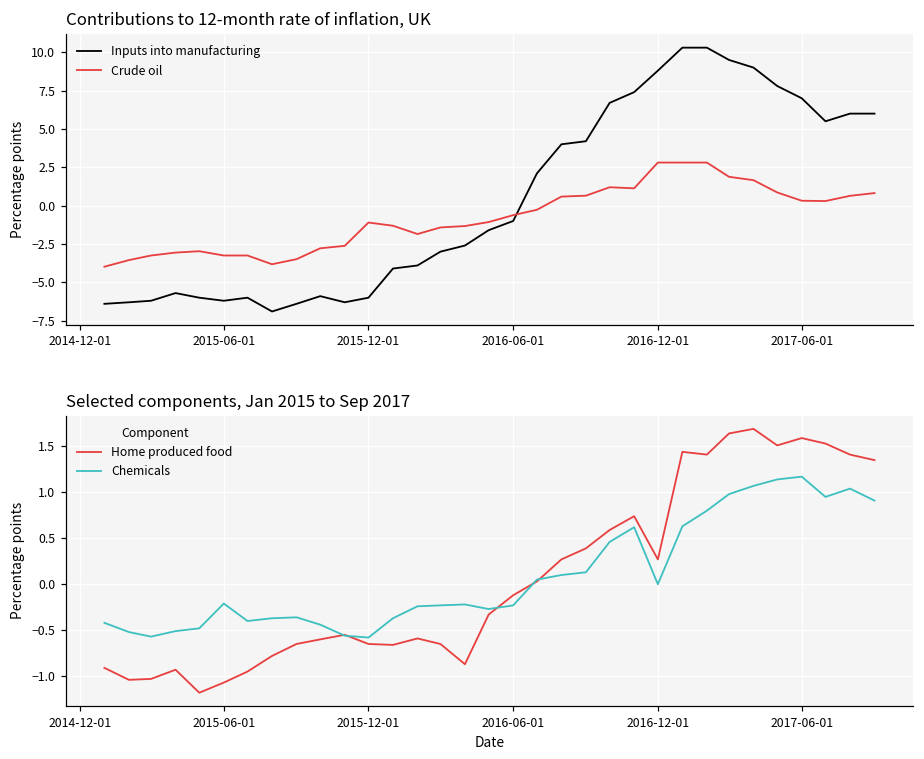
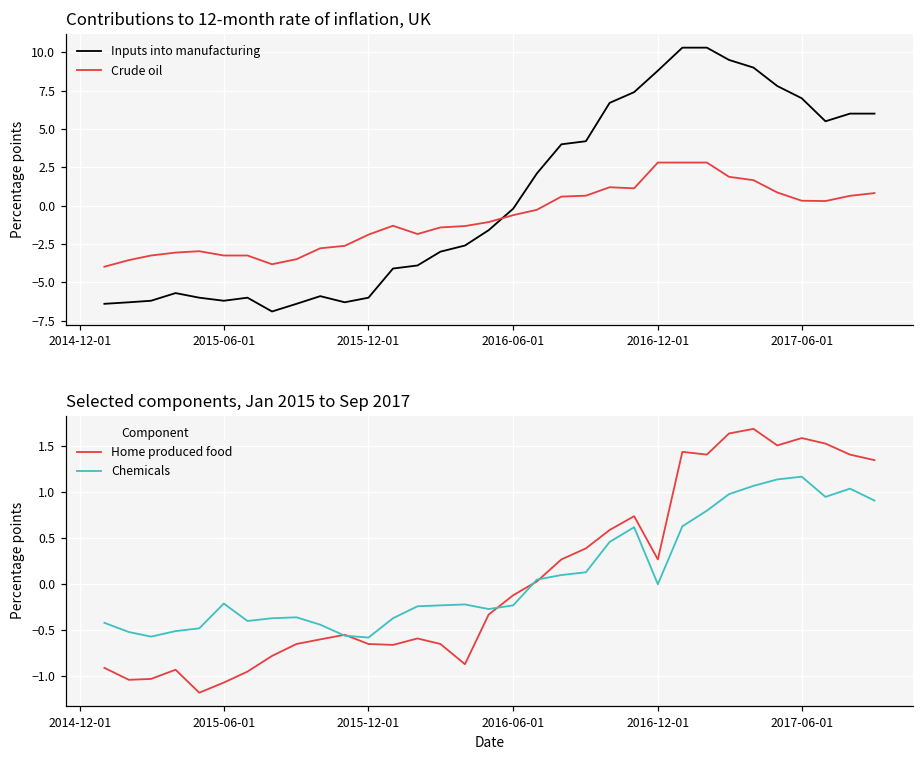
Contributions to 12-month rate of inflation, UK, Crude oil, 2015-12-01: -1.1 -> -1.9
Contributions to 12-month rate of inflation, UK, Inputs into manufacturing, 2016-06-01: -1.0 -> -0.2
